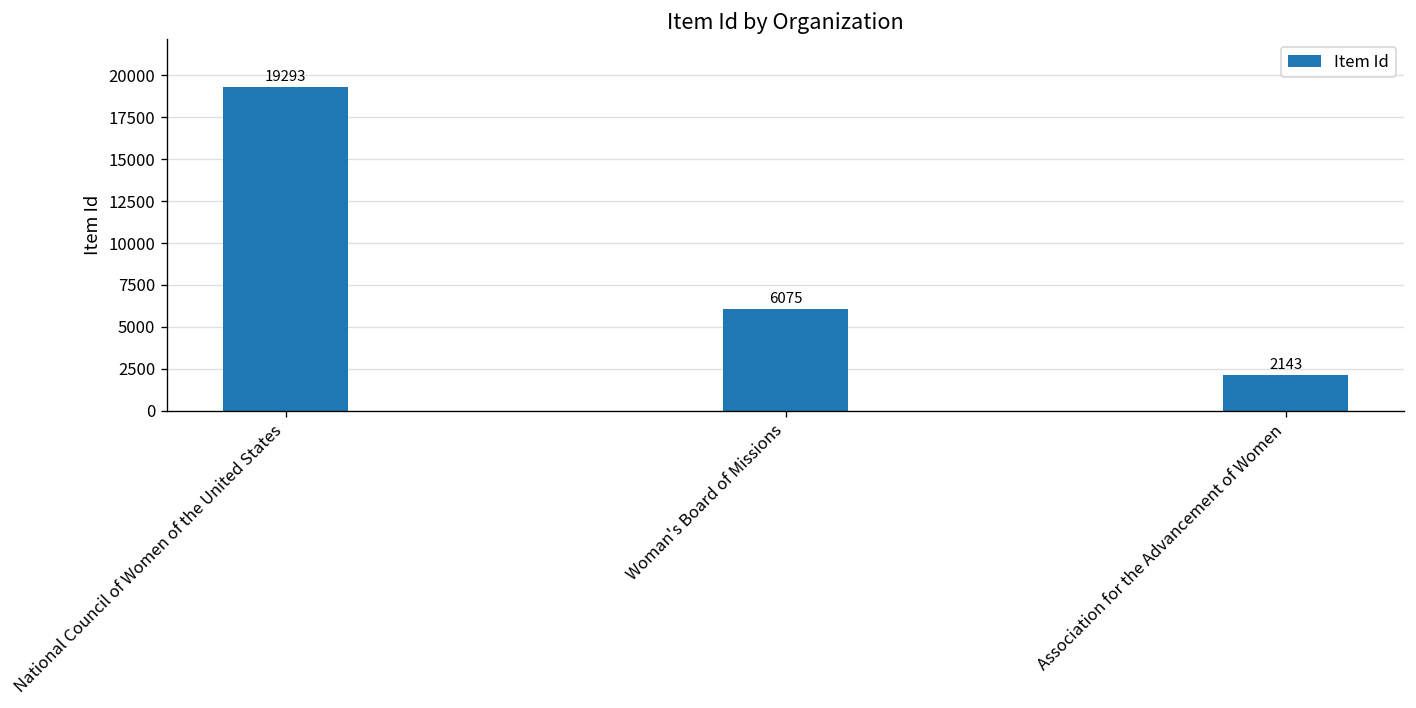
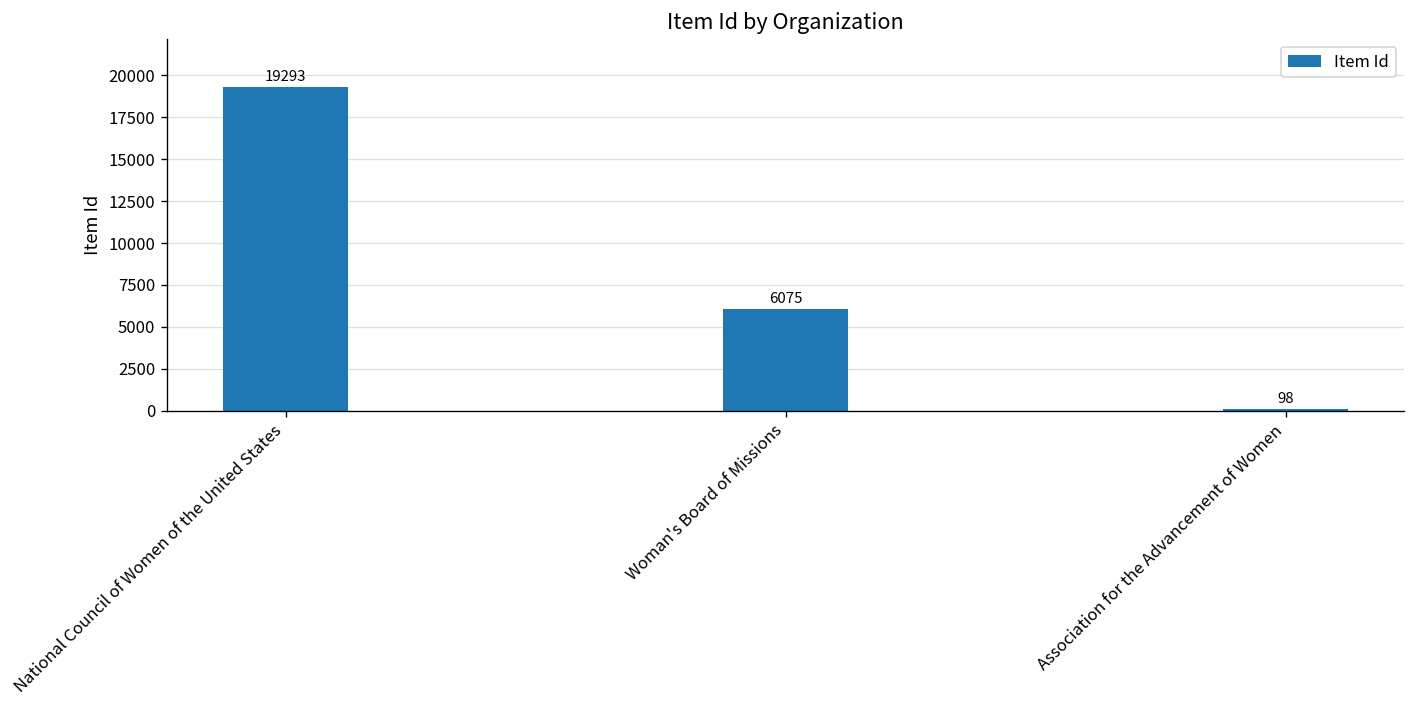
Association for the Advancement of Women: 2143 -> 98
